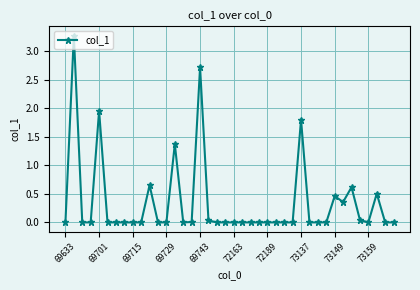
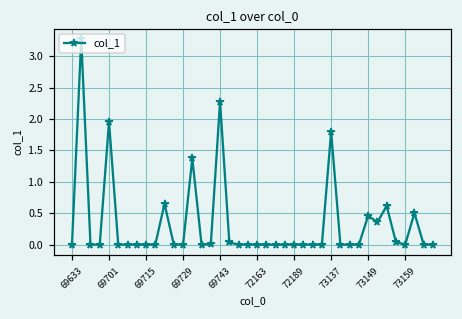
69743: 2.7 -> 2.3
